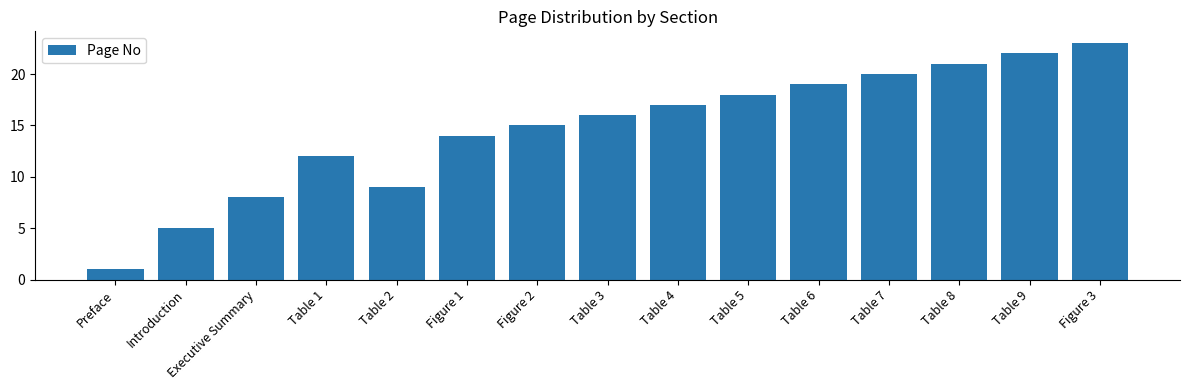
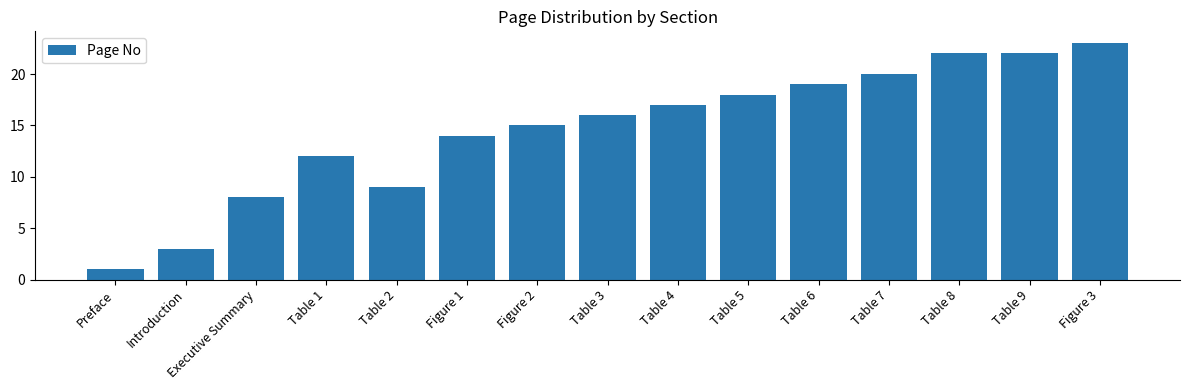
Introduction: 5 -> 3
Table 8: 21 -> 22
